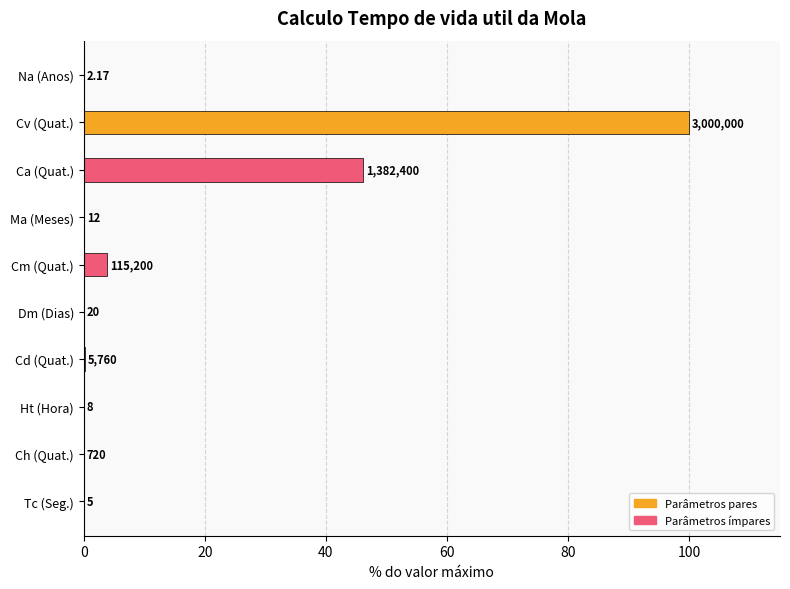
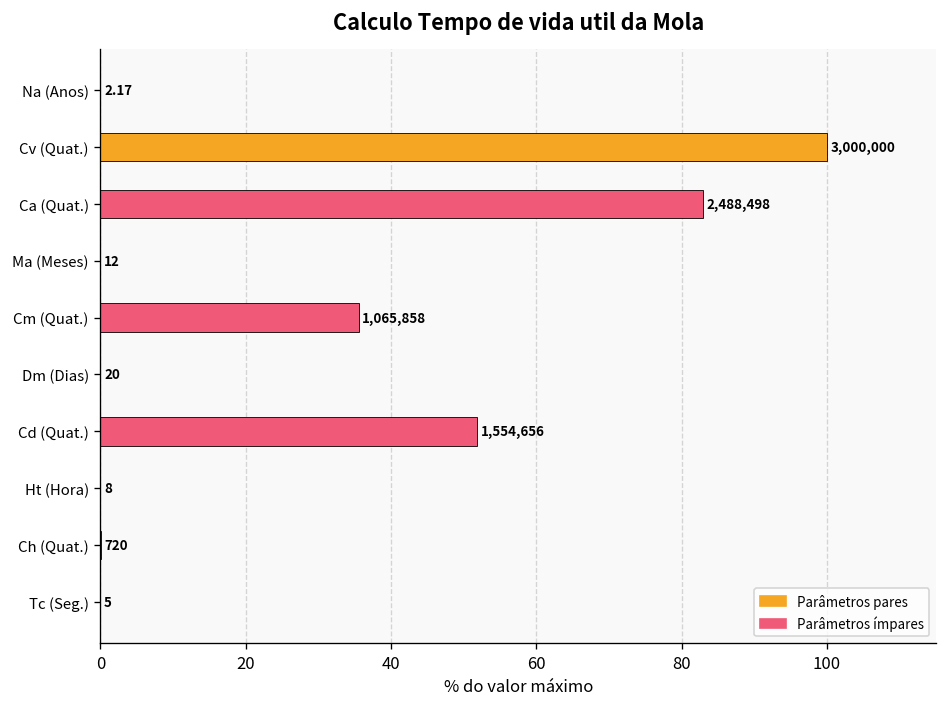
Ca (Quat.): 1,382,400 -> 2,488,498
Cm (Quat.): 115,200 -> 1,065,858
Cd (Quat.): 5,760 -> 1,554,656
